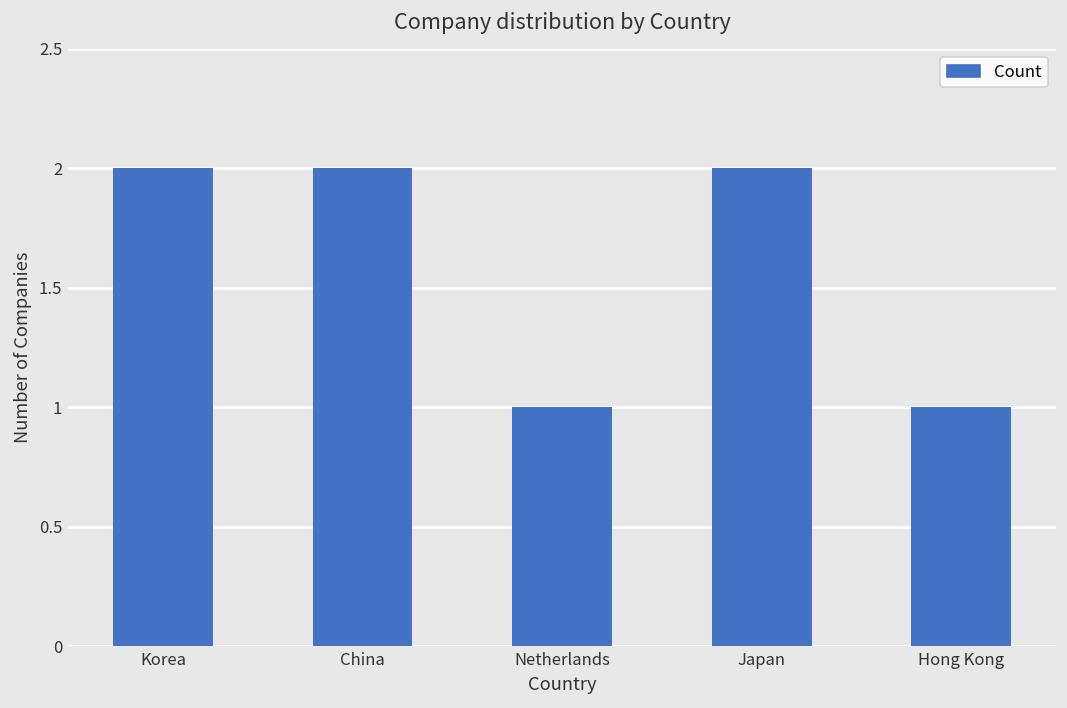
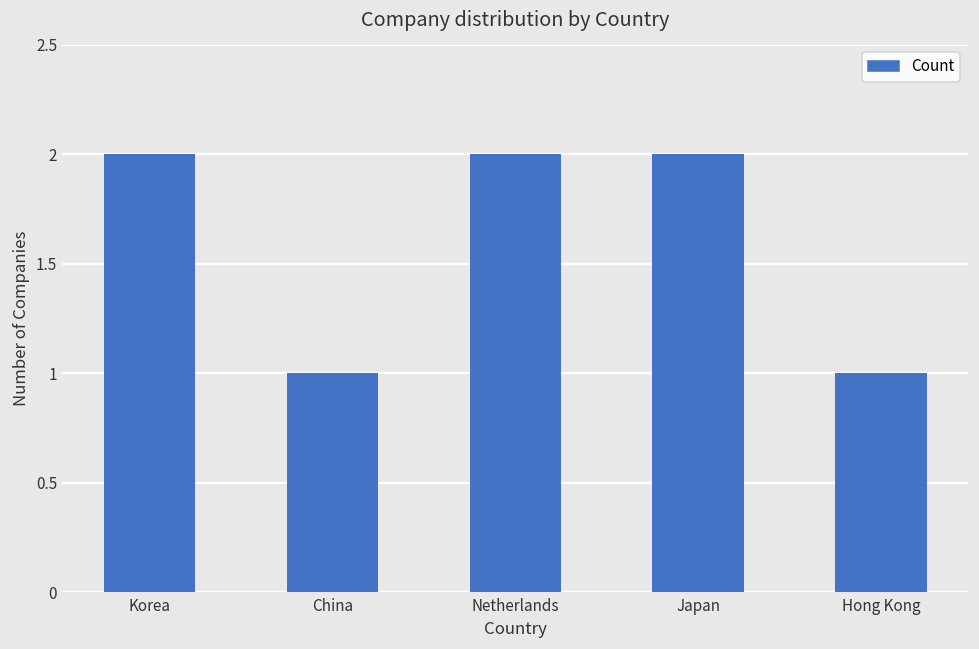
China: 2 -> 1
Netherlands: 1 -> 2
